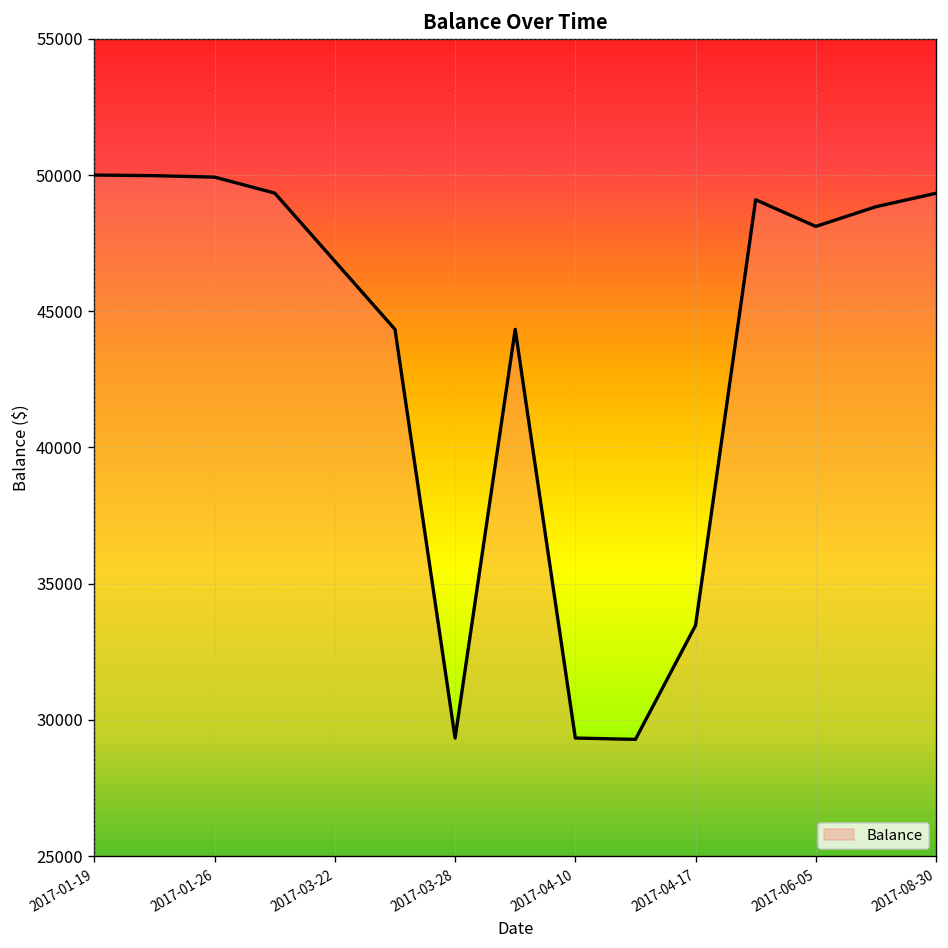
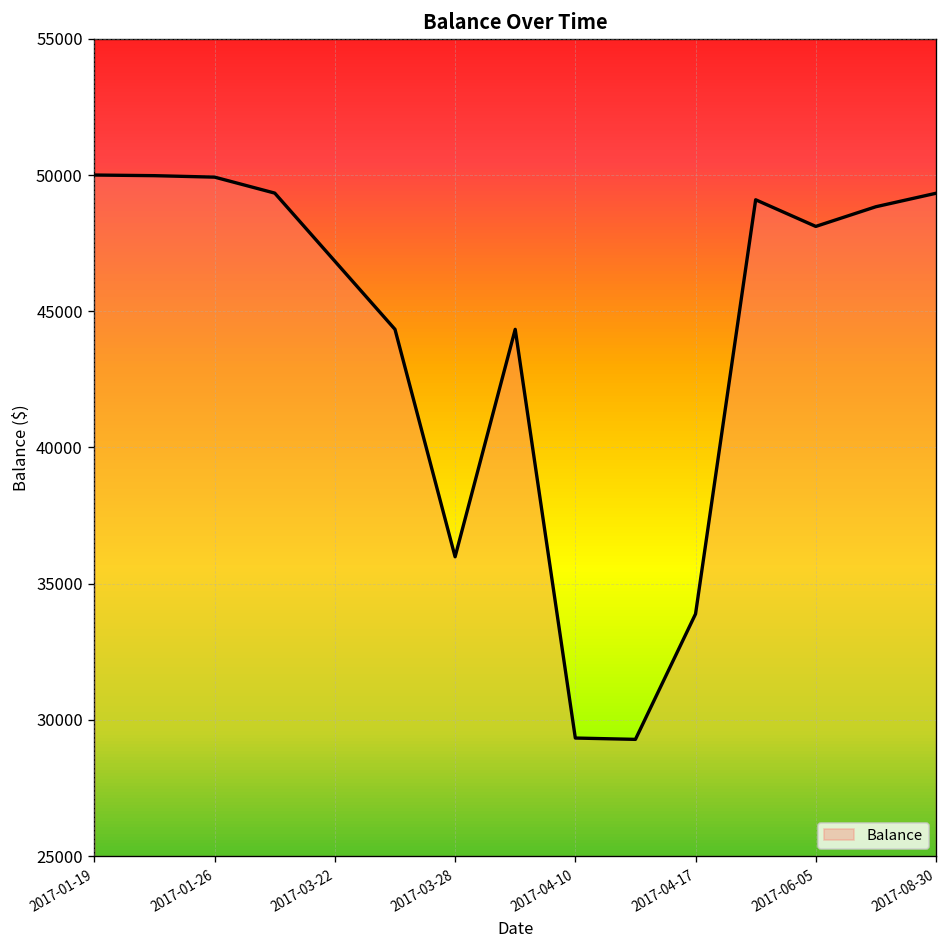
2017-03-28: 29300 -> 36000
2017-04-17: 33500 -> 33900
